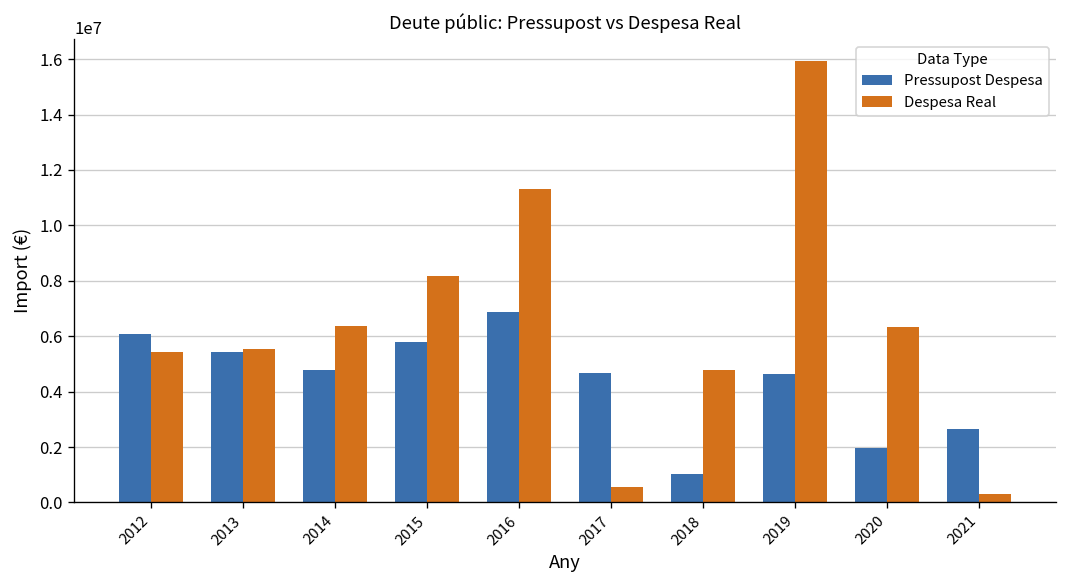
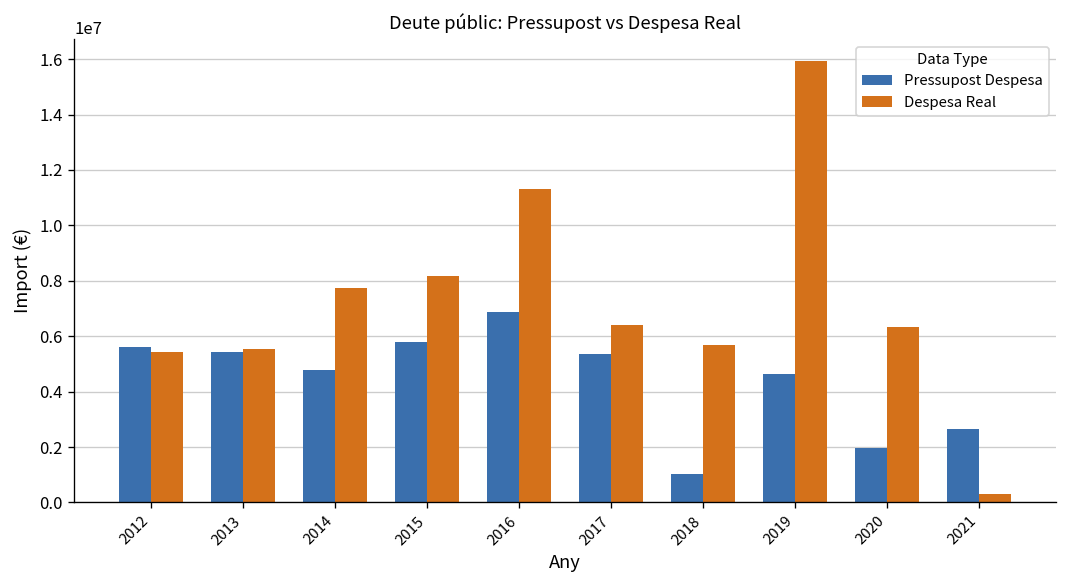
Pressupost Despesa, 2012: 6100000 -> 5600000
Despesa Real, 2014: 6400000 -> 7700000
Pressupost Despesa, 2017: 4700000 -> 5300000
Despesa Real, 2017: 600000 -> 6400000
Despesa Real, 2018: 4800000 -> 5700000
